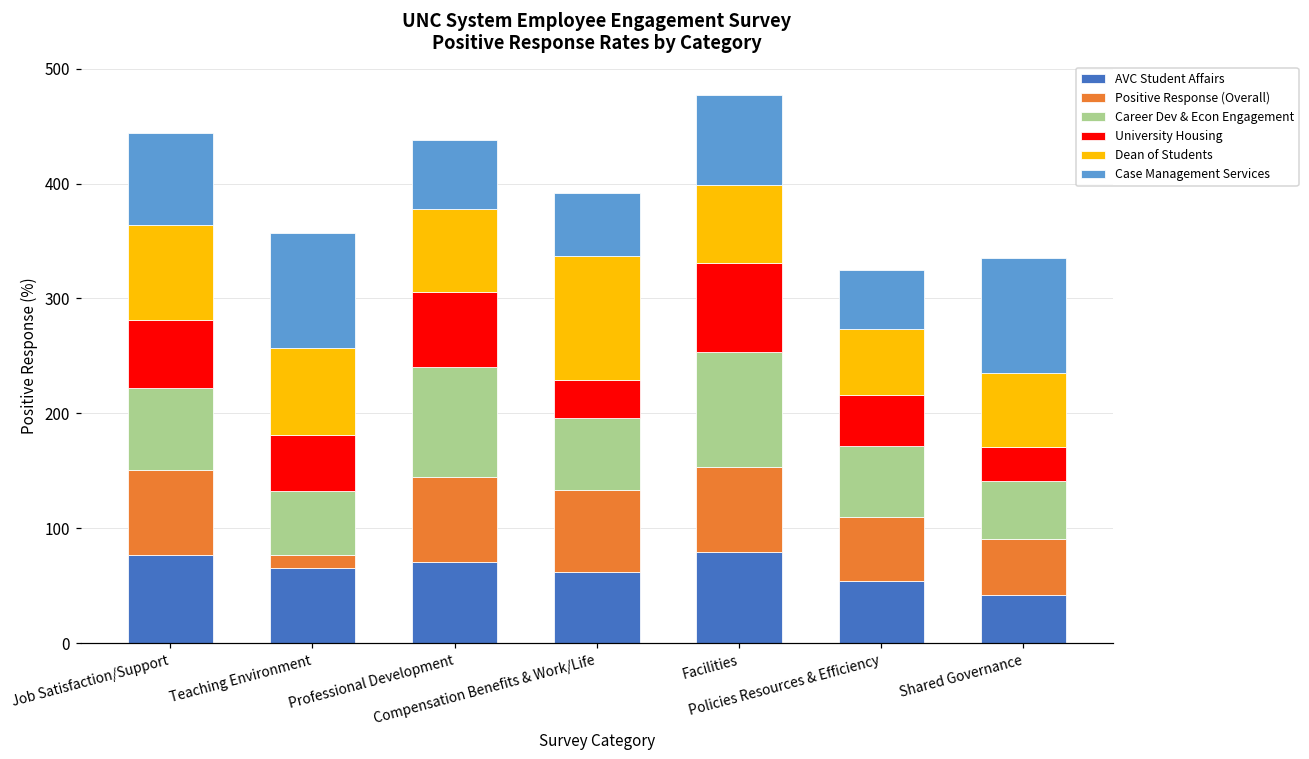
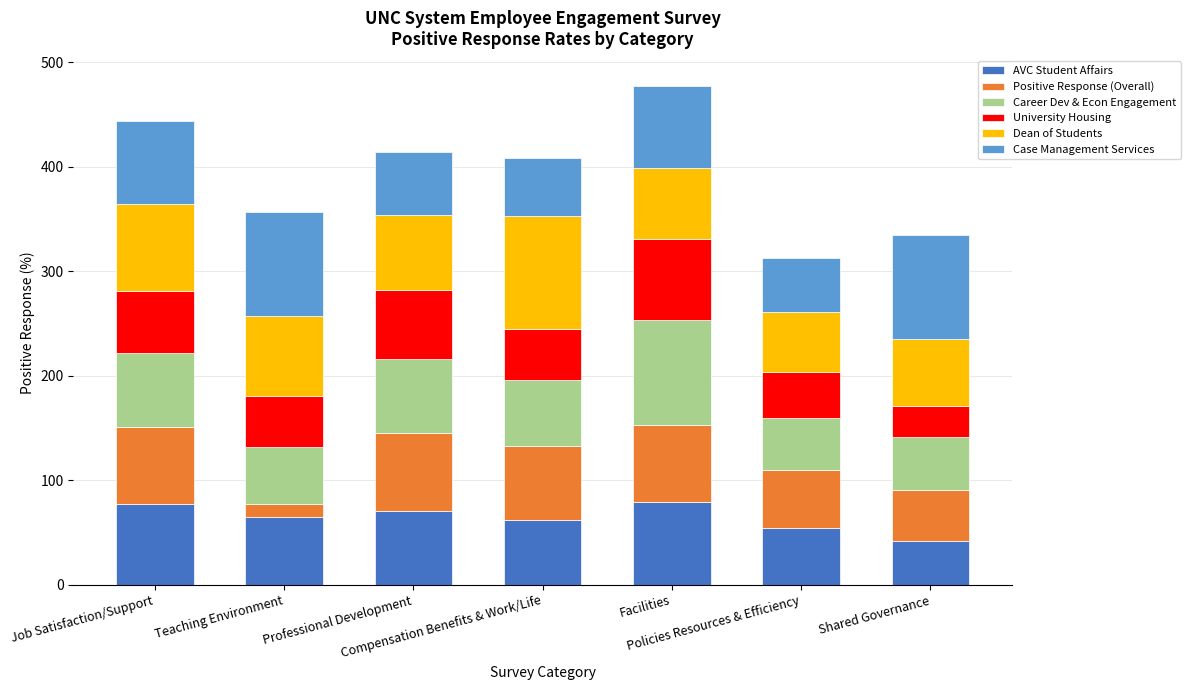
Career Dev & Econ Engagement, Professional Development: 95 -> 71
University Housing, Compensation Benefits & Work/Life: 33 -> 49
Career Dev & Econ Engagement, Policies Resources & Efficiency: 62 -> 50
